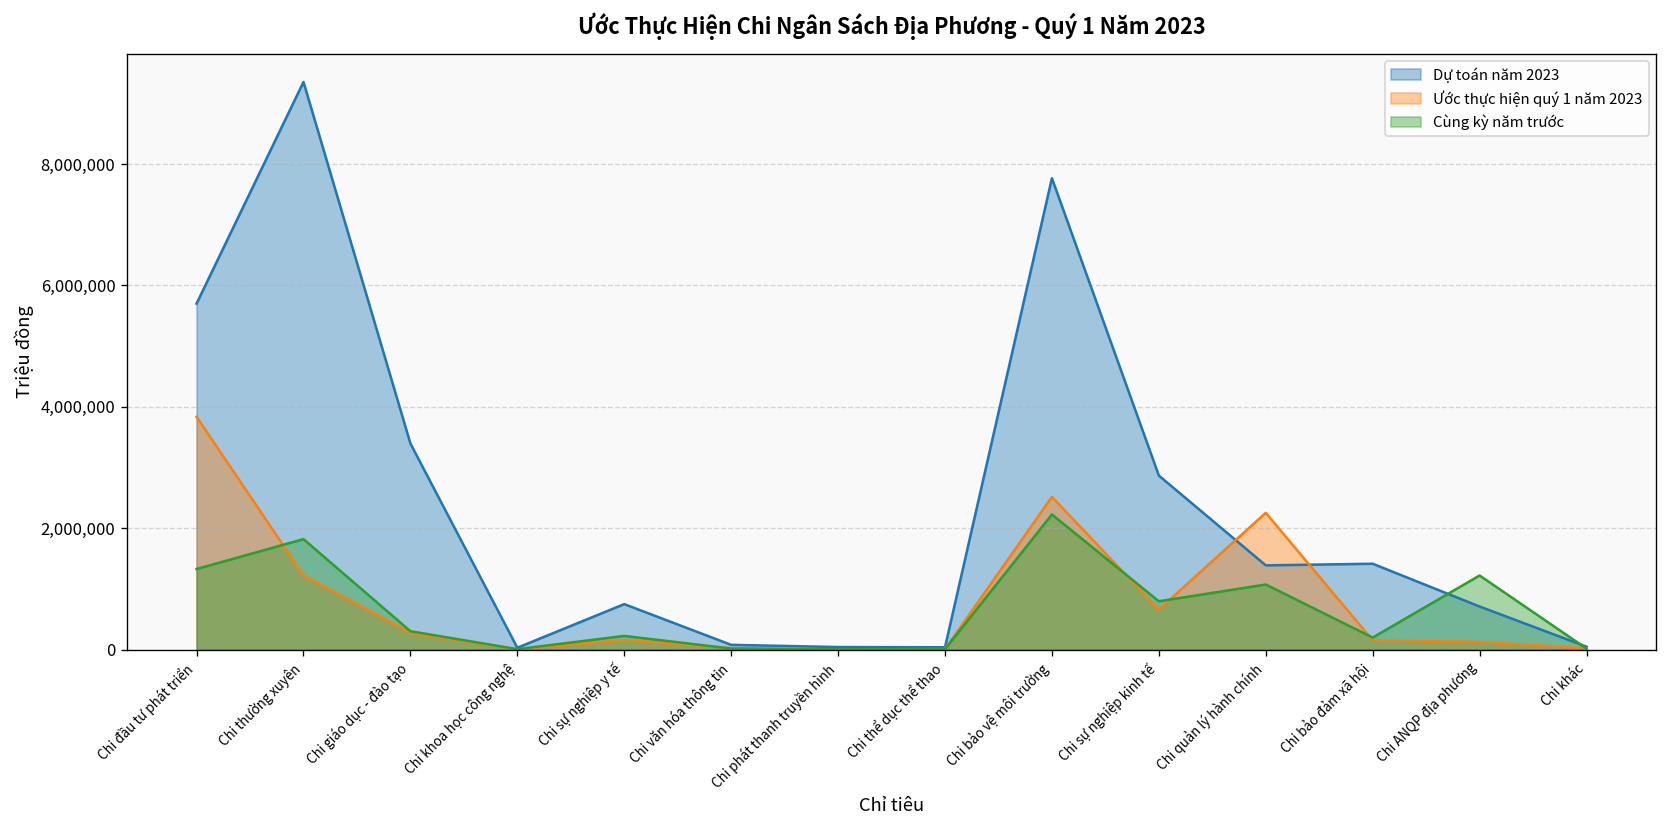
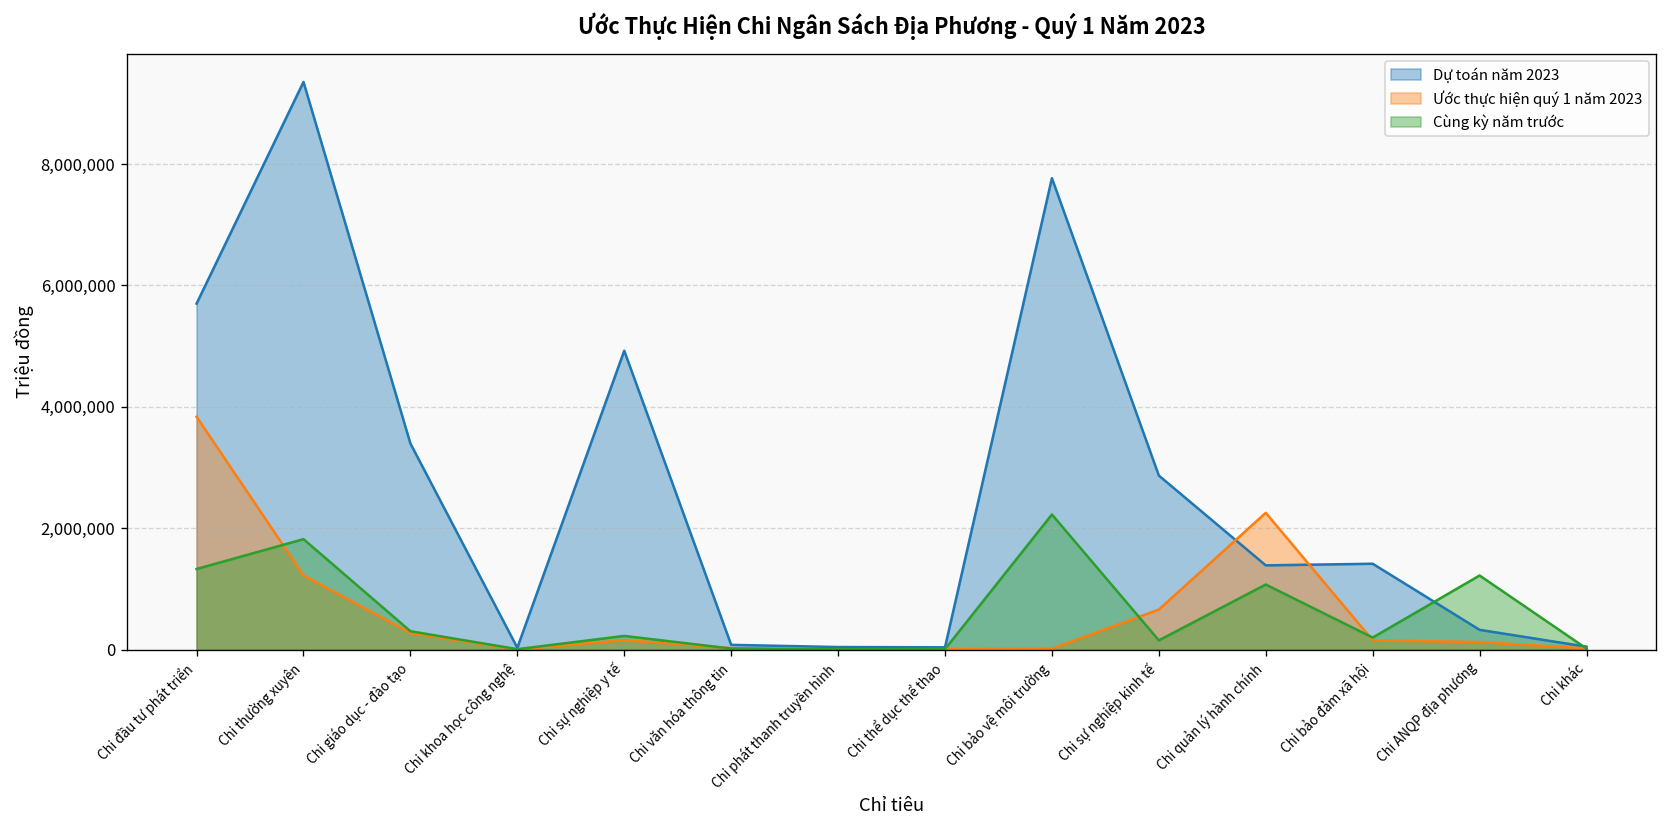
Dự toán năm 2023, Chi sự nghiệp y tế: 800,000 -> 4,900,000
Ước thực hiện quý 1 năm 2023, Chi bảo vệ môi trường: 2,500,000 -> 0
Cùng kỳ năm trước, Chi sự nghiệp kinh tế: 800,000 -> 200,000
Dự toán năm 2023, Chi ANQP địa phương: 700,000 -> 300,000
